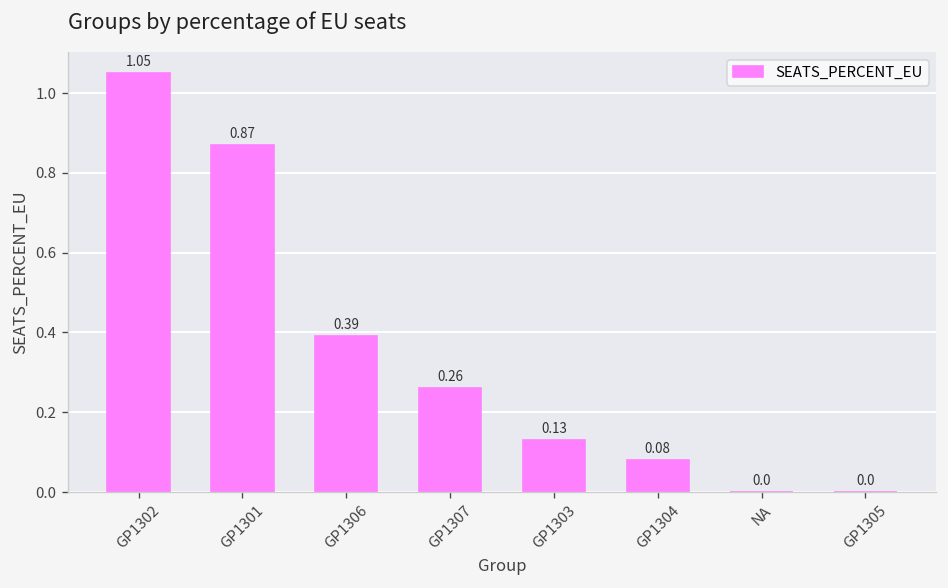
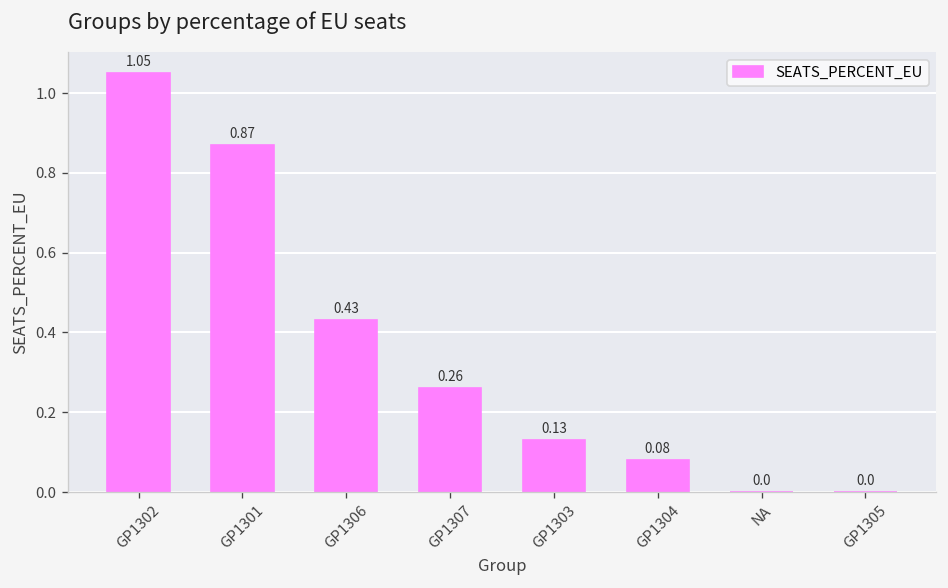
GP1306: 0.39 -> 0.43
